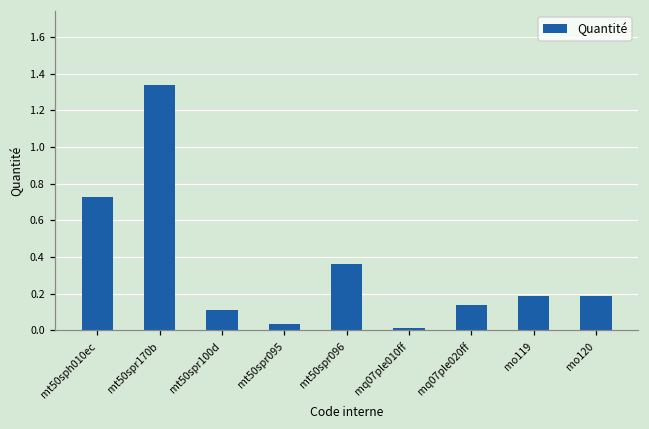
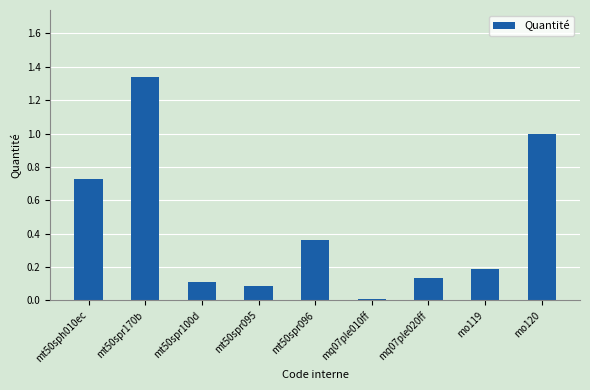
mt50spr095: 0.04 -> 0.09
mo120: 0.19 -> 1.00
